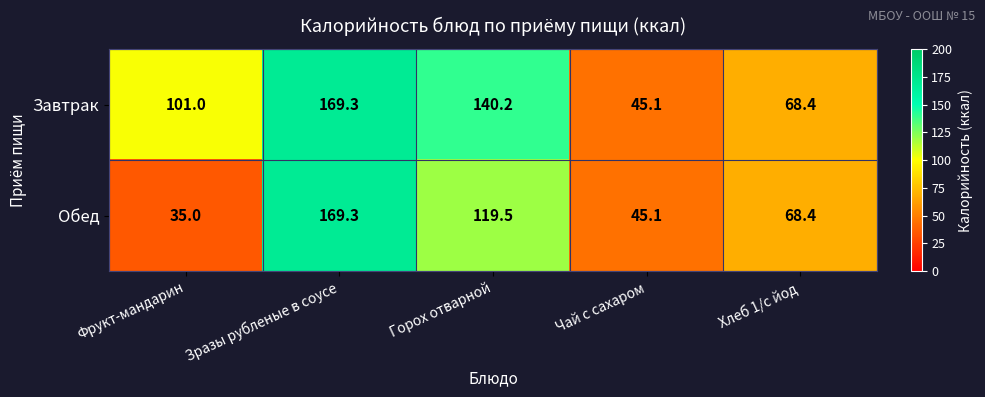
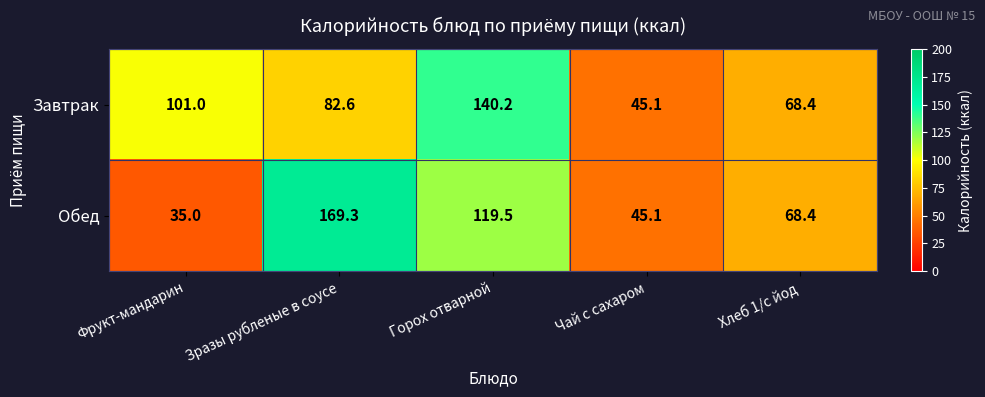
Завтрак, Зразы рубленые в соусе: 169.3 -> 82.6
